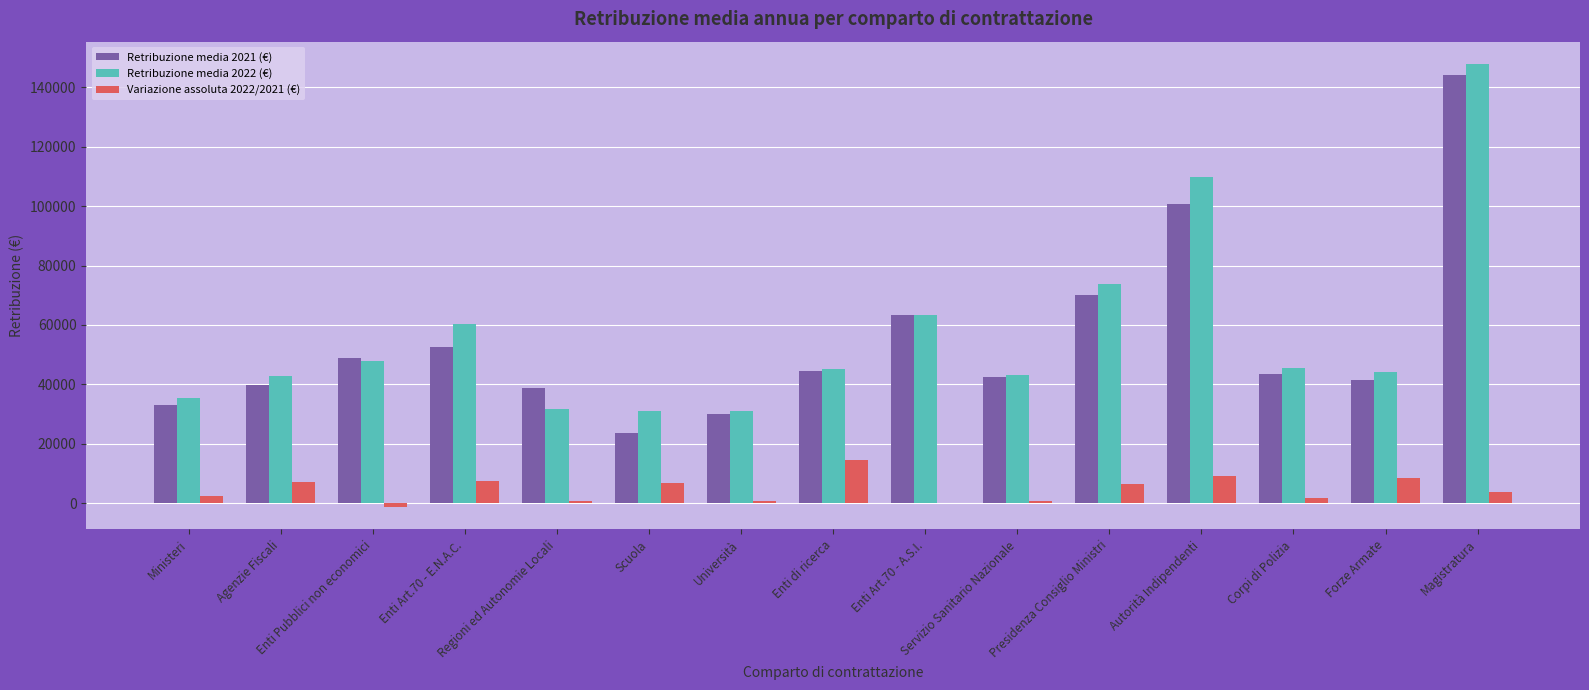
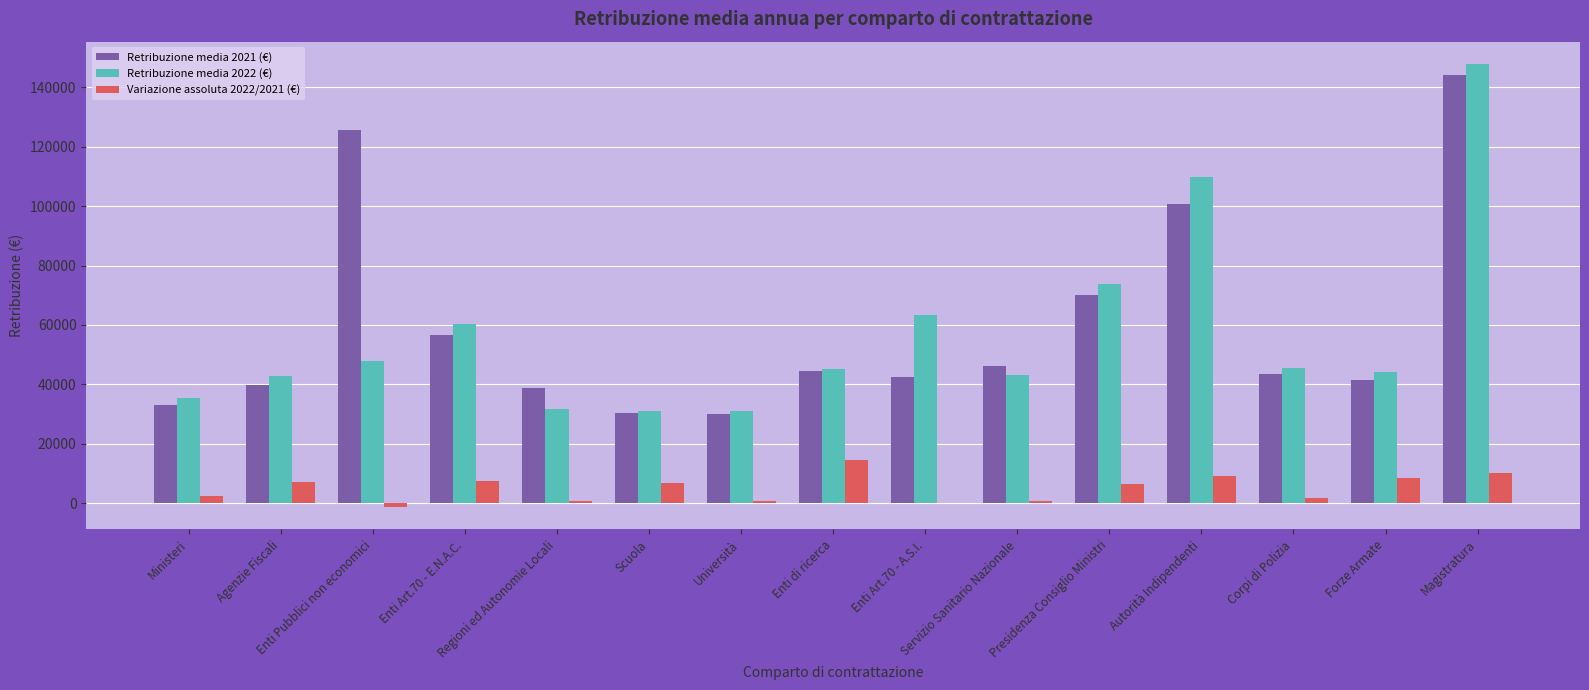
Retribuzione media 2021 (€), Enti Pubblici non economici: 49000 -> 126000
Retribuzione media 2021 (€), Enti Art.70 - E.N.A.C.: 53000 -> 57000
Retribuzione media 2021 (€), Scuola: 24000 -> 30000
Retribuzione media 2021 (€), Enti Art.70 - A.S.I.: 63000 -> 42000
Retribuzione media 2021 (€), Servizio Sanitario Nazionale: 42000 -> 46000
Variazione assoluta 2022/2021 (€), Magistratura: 4000 -> 10000
